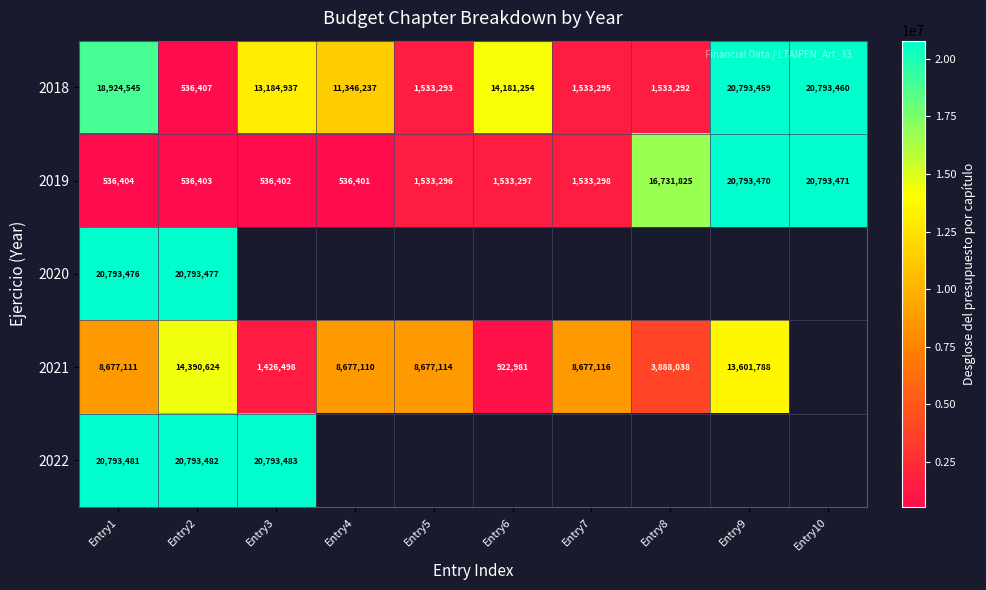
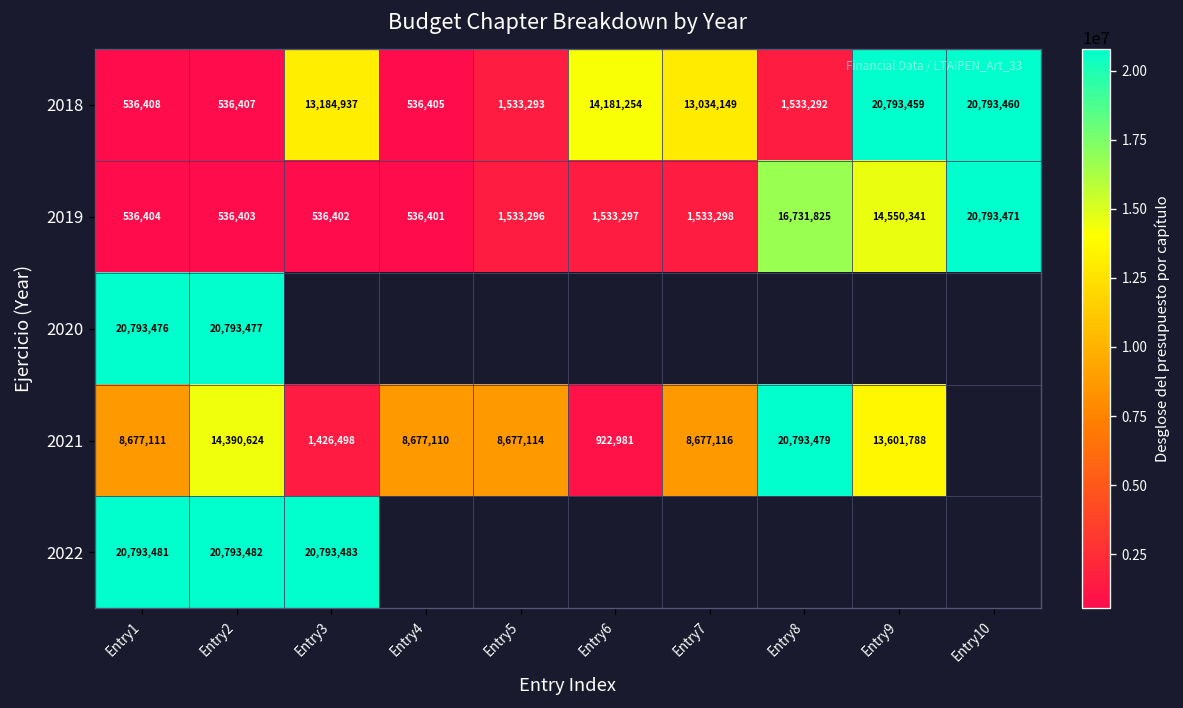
2018, Entry1: 18,924,545 -> 536,408
2018, Entry4: 11,346,237 -> 536,405
2018, Entry7: 1,533,295 -> 13,034,149
2019, Entry9: 20,793,470 -> 14,550,341
2021, Entry8: 3,888,038 -> 20,793,479
